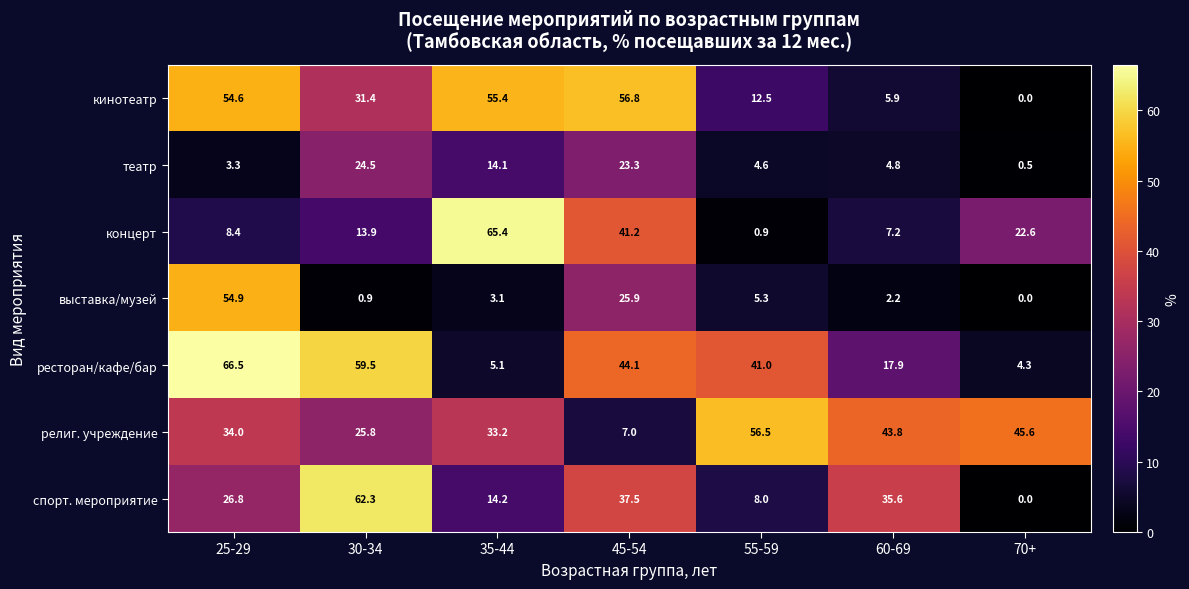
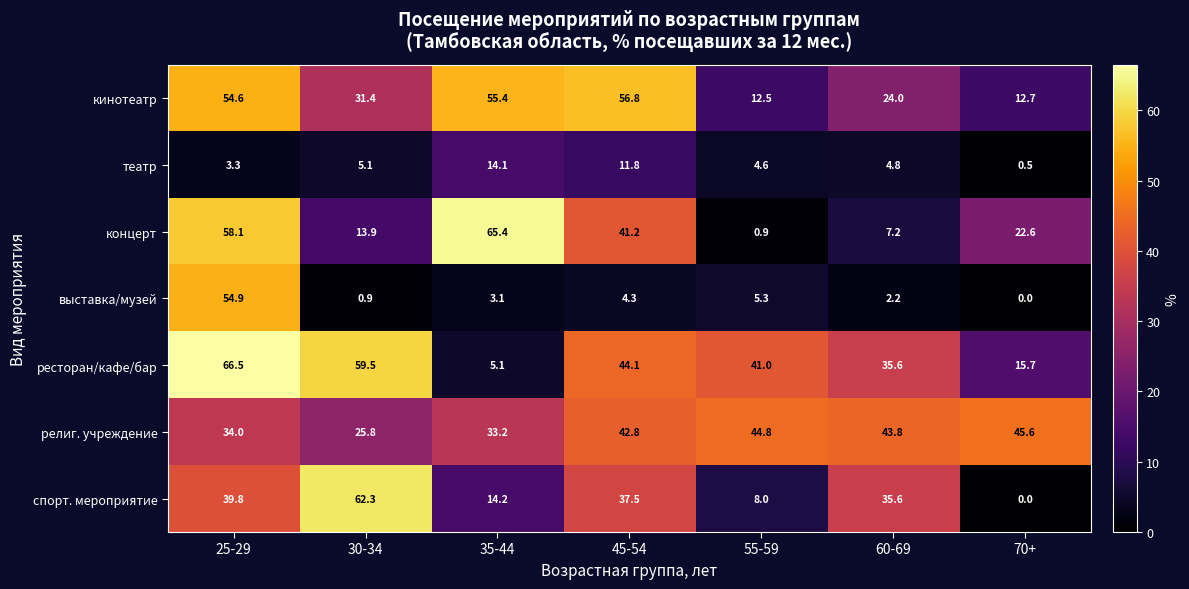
кинотеатр, 60-69: 5.9 -> 24.0
кинотеатр, 70+: 0.0 -> 12.7
театр, 30-34: 24.5 -> 5.1
театр, 45-54: 23.3 -> 11.8
концерт, 25-29: 8.4 -> 58.1
выставка/музей, 45-54: 25.9 -> 4.3
ресторан/кафе/бар, 60-69: 17.9 -> 35.6
ресторан/кафе/бар, 70+: 4.3 -> 15.7
религ. учреждение, 45-54: 7.0 -> 42.8
религ. учреждение, 55-59: 56.5 -> 44.8
спорт. мероприятие, 25-29: 26.8 -> 39.8
